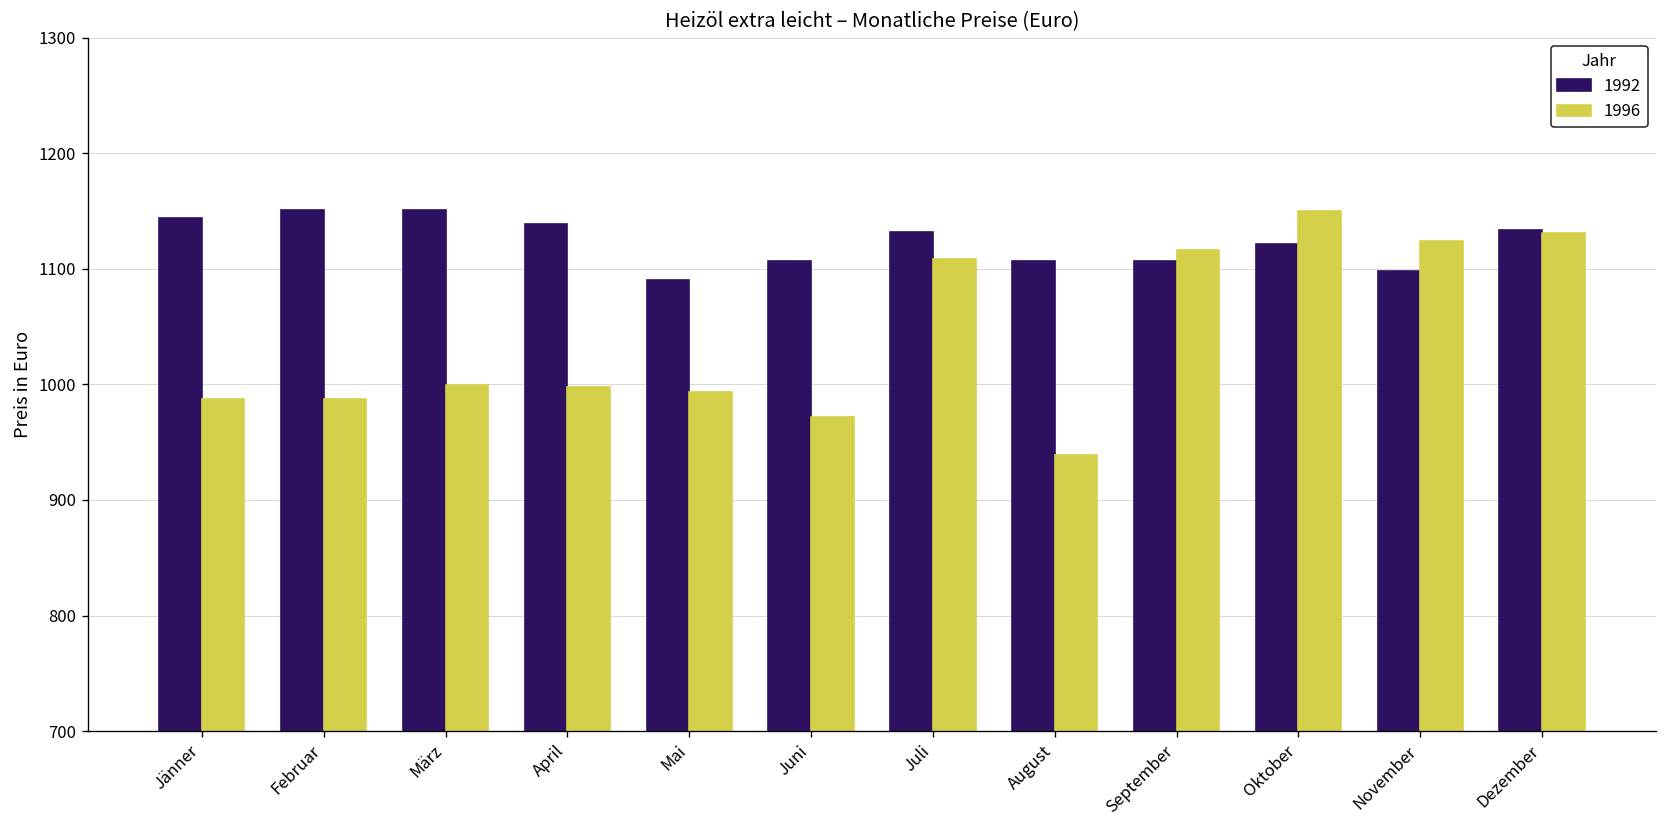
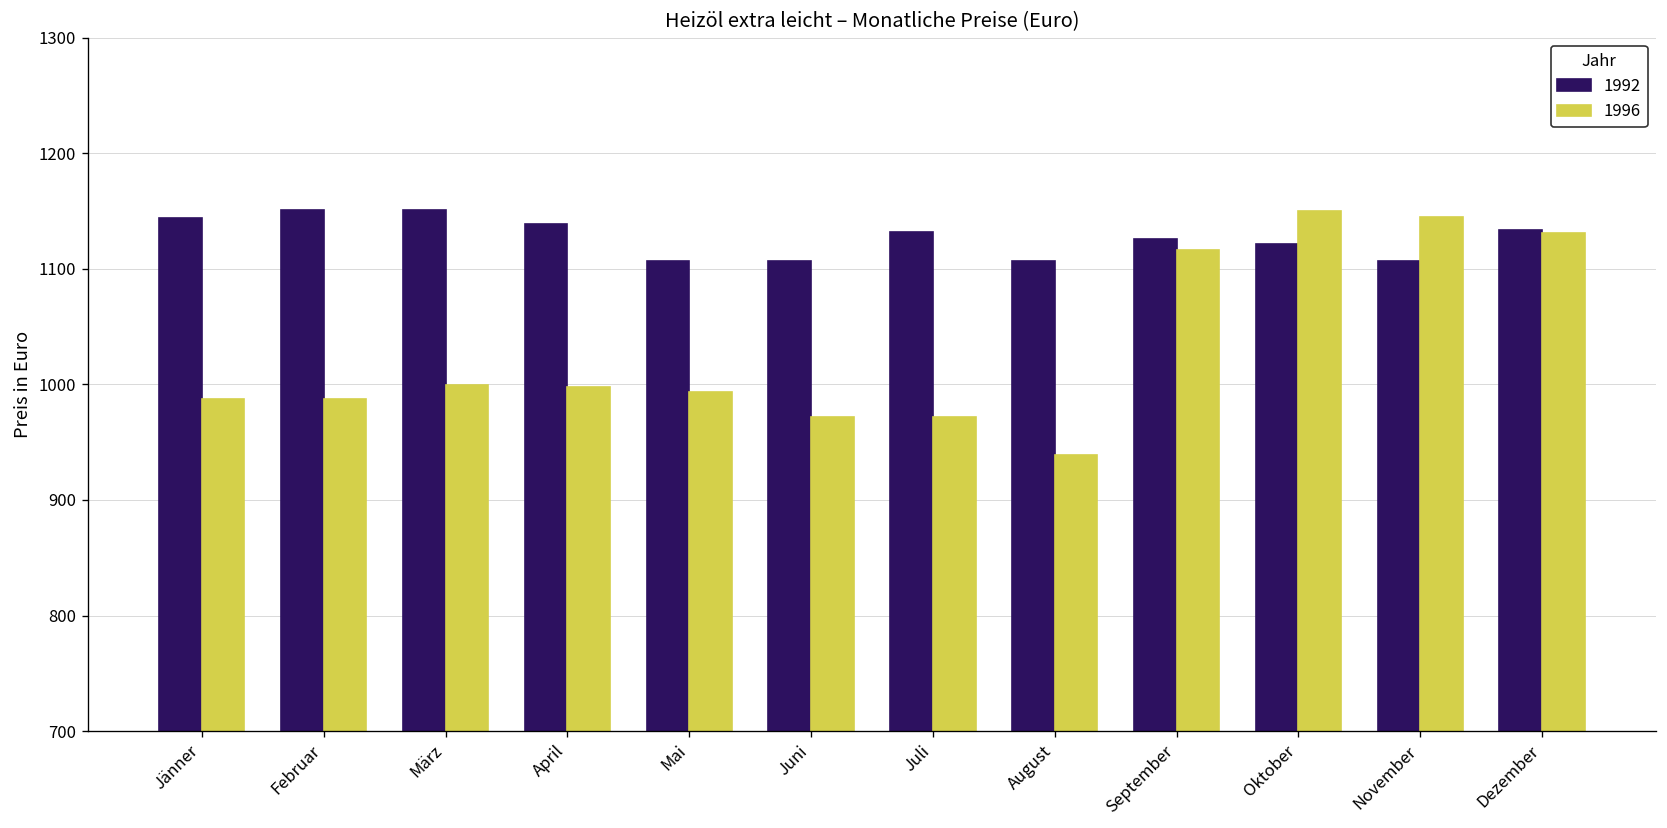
1992, Mai: 1090 -> 1110
1996, Juli: 1110 -> 970
1992, September: 1110 -> 1130
1992, November: 1100 -> 1110
1996, November: 1120 -> 1140
